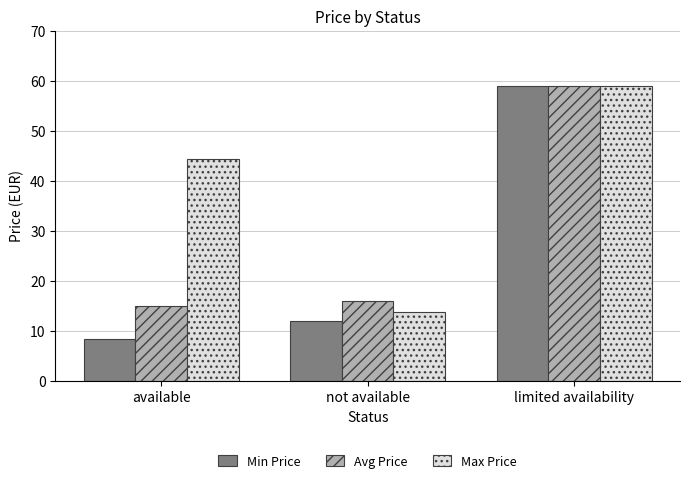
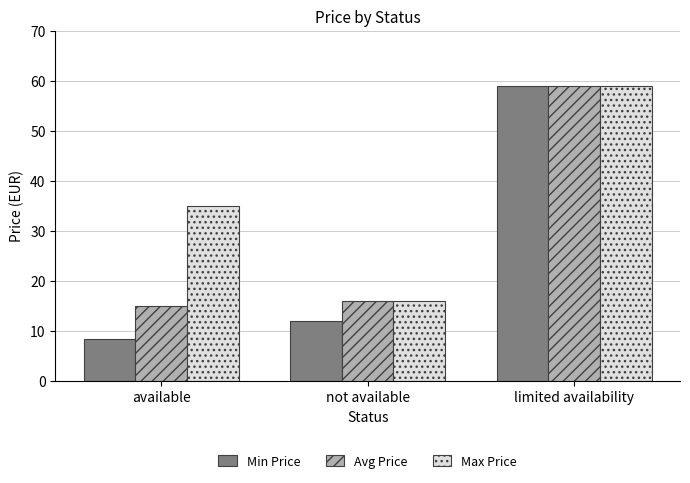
Max Price, available: 44 -> 35
Max Price, not available: 14 -> 16
